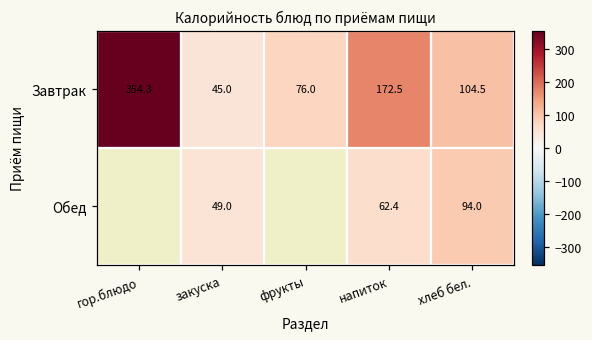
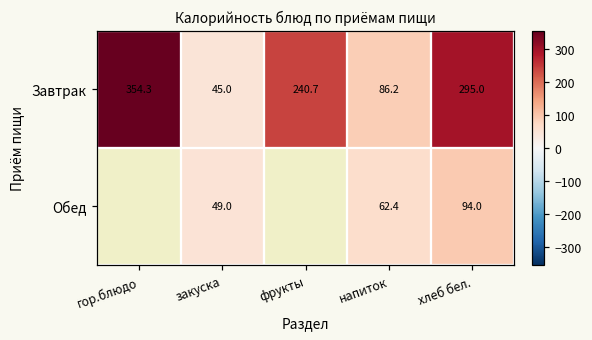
Завтрак, фрукты: 76.0 -> 240.7
Завтрак, напиток: 172.5 -> 86.2
Завтрак, хлеб бел.: 104.5 -> 295.0
